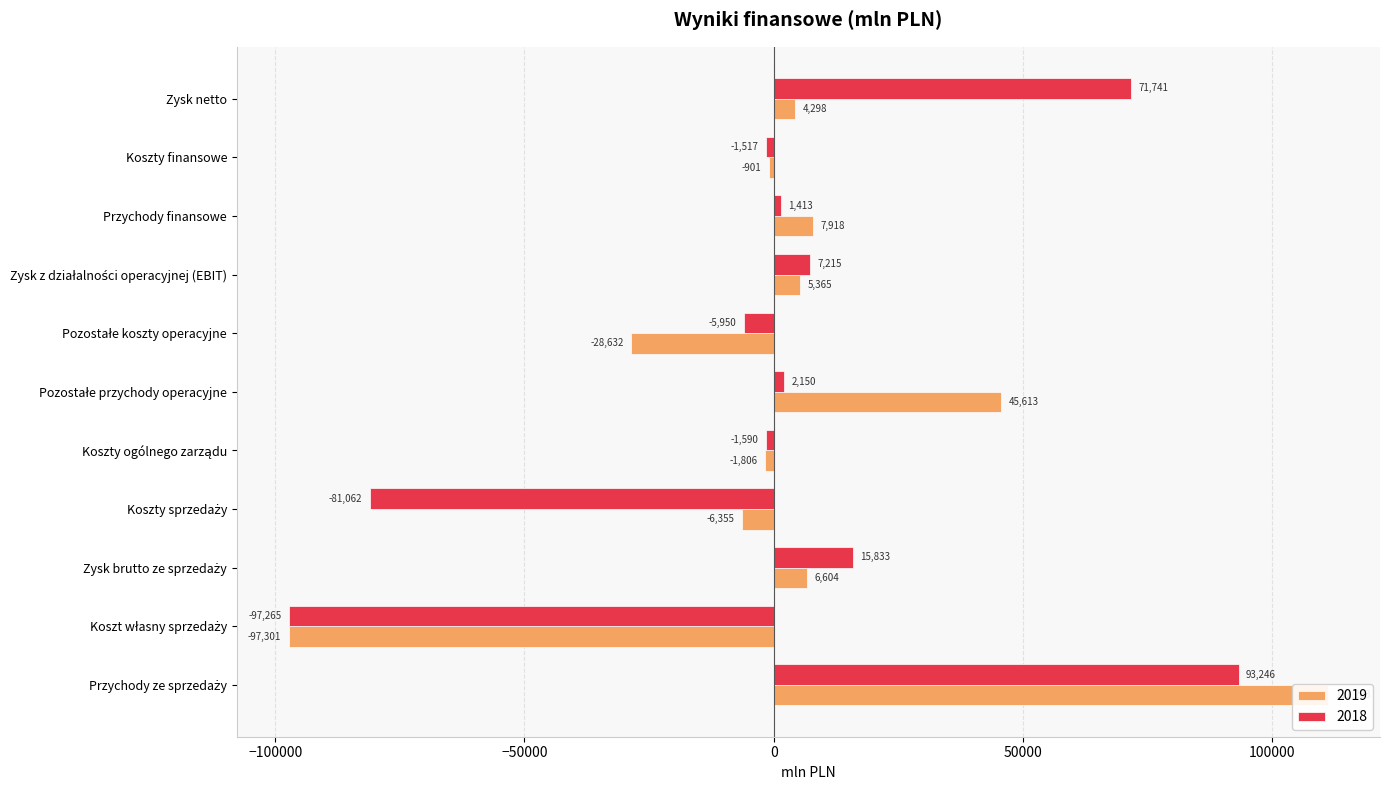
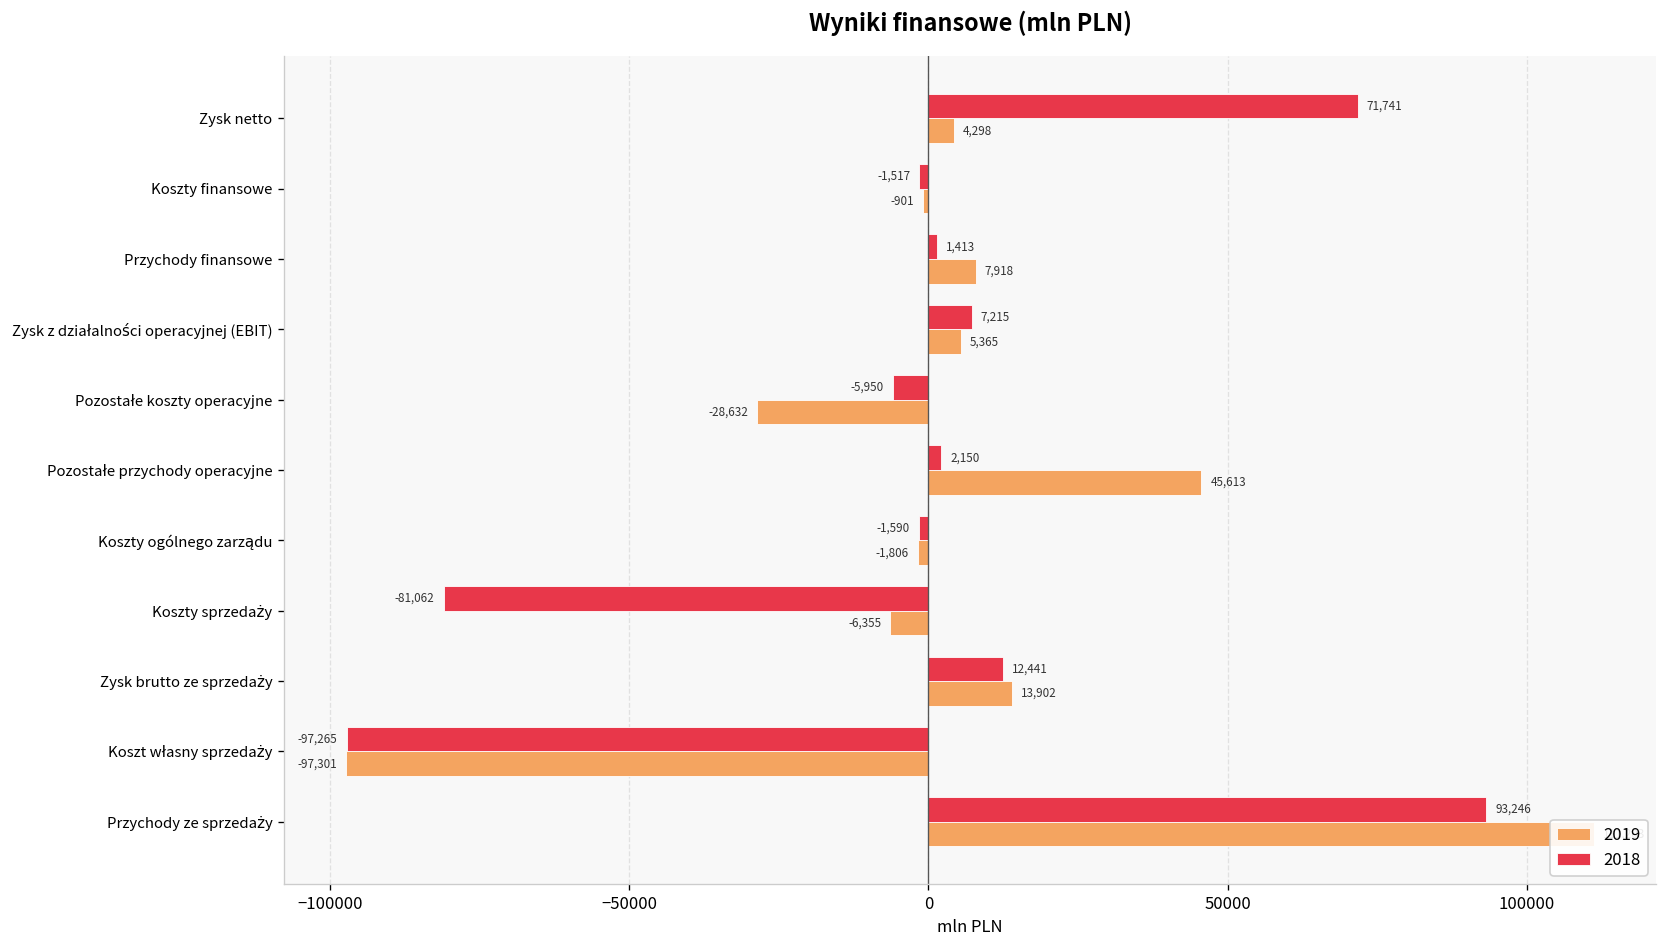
2018, Zysk brutto ze sprzedaży: 15,833 -> 12,441
2019, Zysk brutto ze sprzedaży: 6,604 -> 13,902
